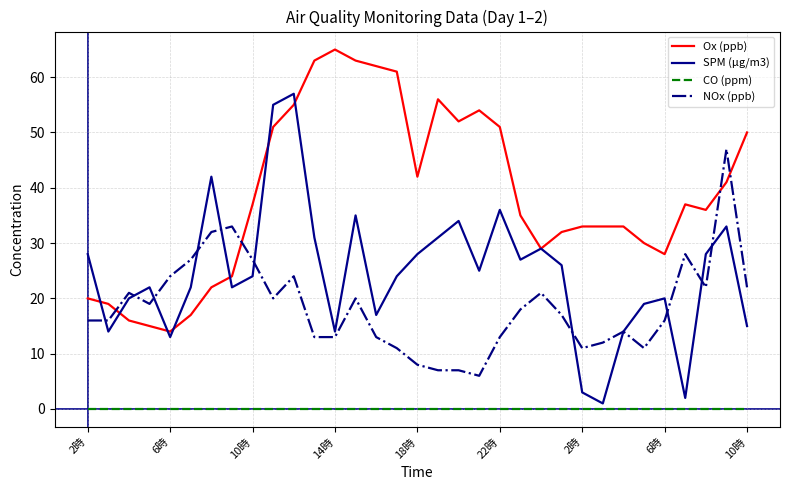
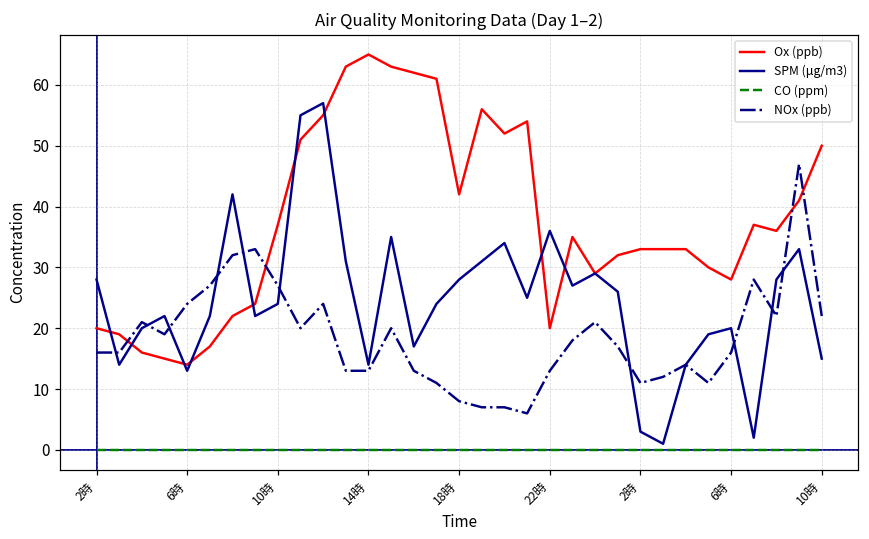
Ox (ppb), 22時: 51 -> 20
